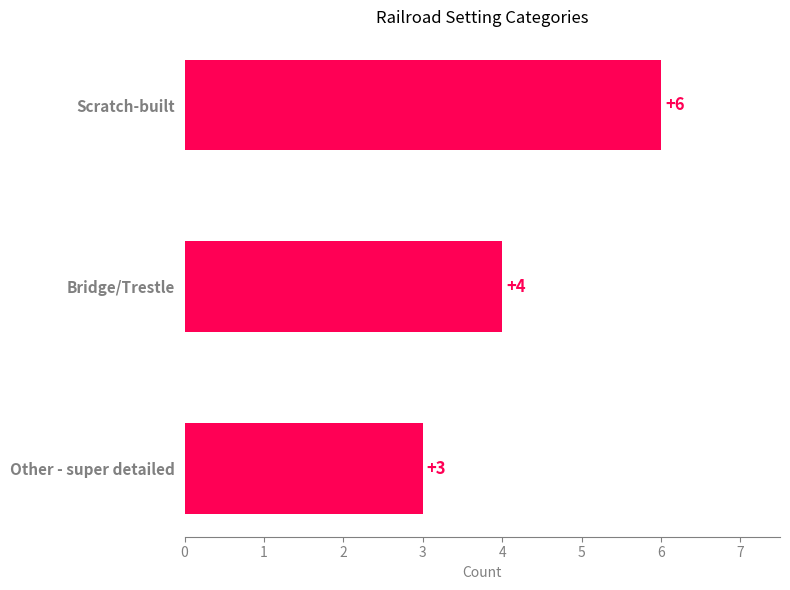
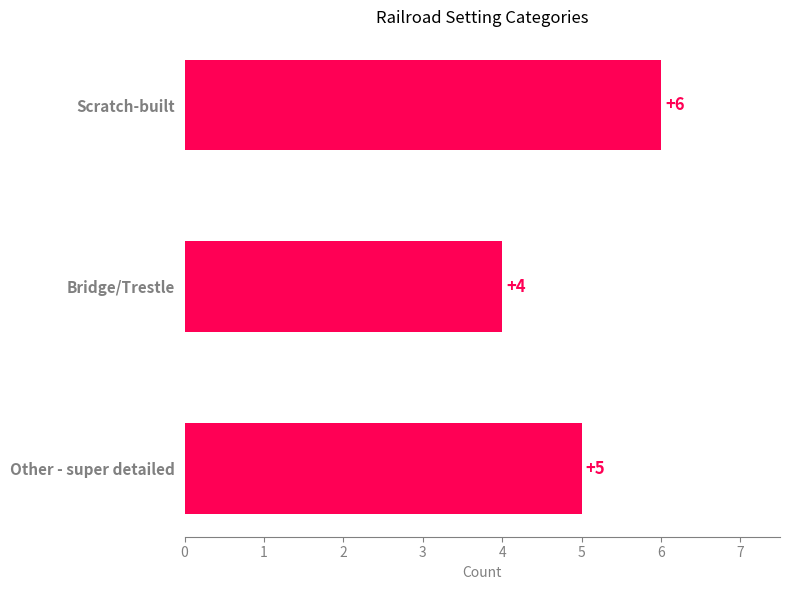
Other - super detailed: +3 -> +5
